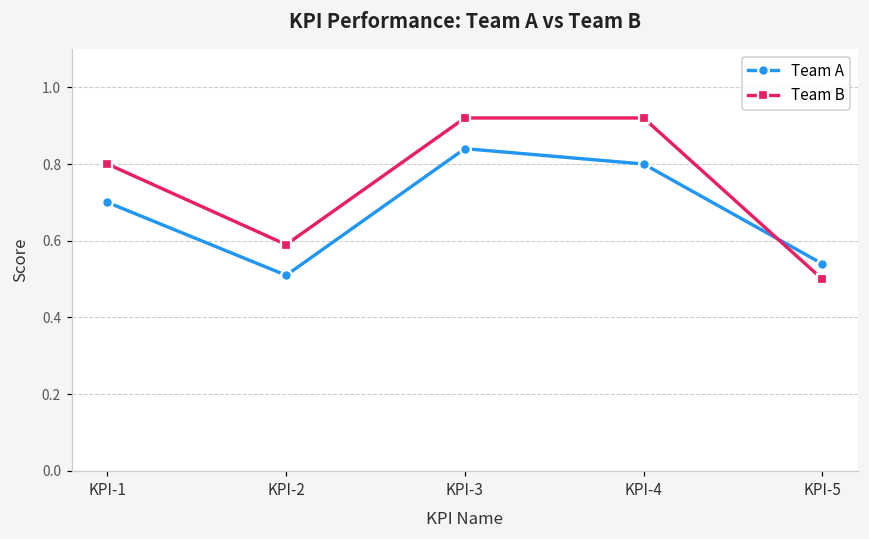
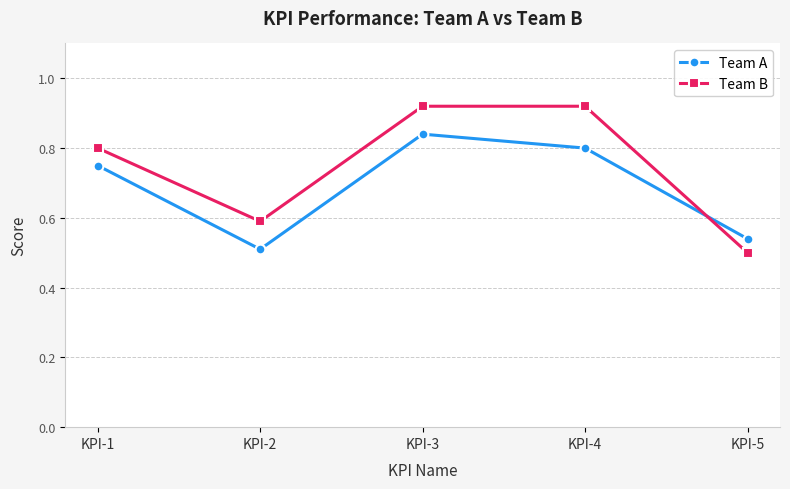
Team A, KPI-1: 0.70 -> 0.75
